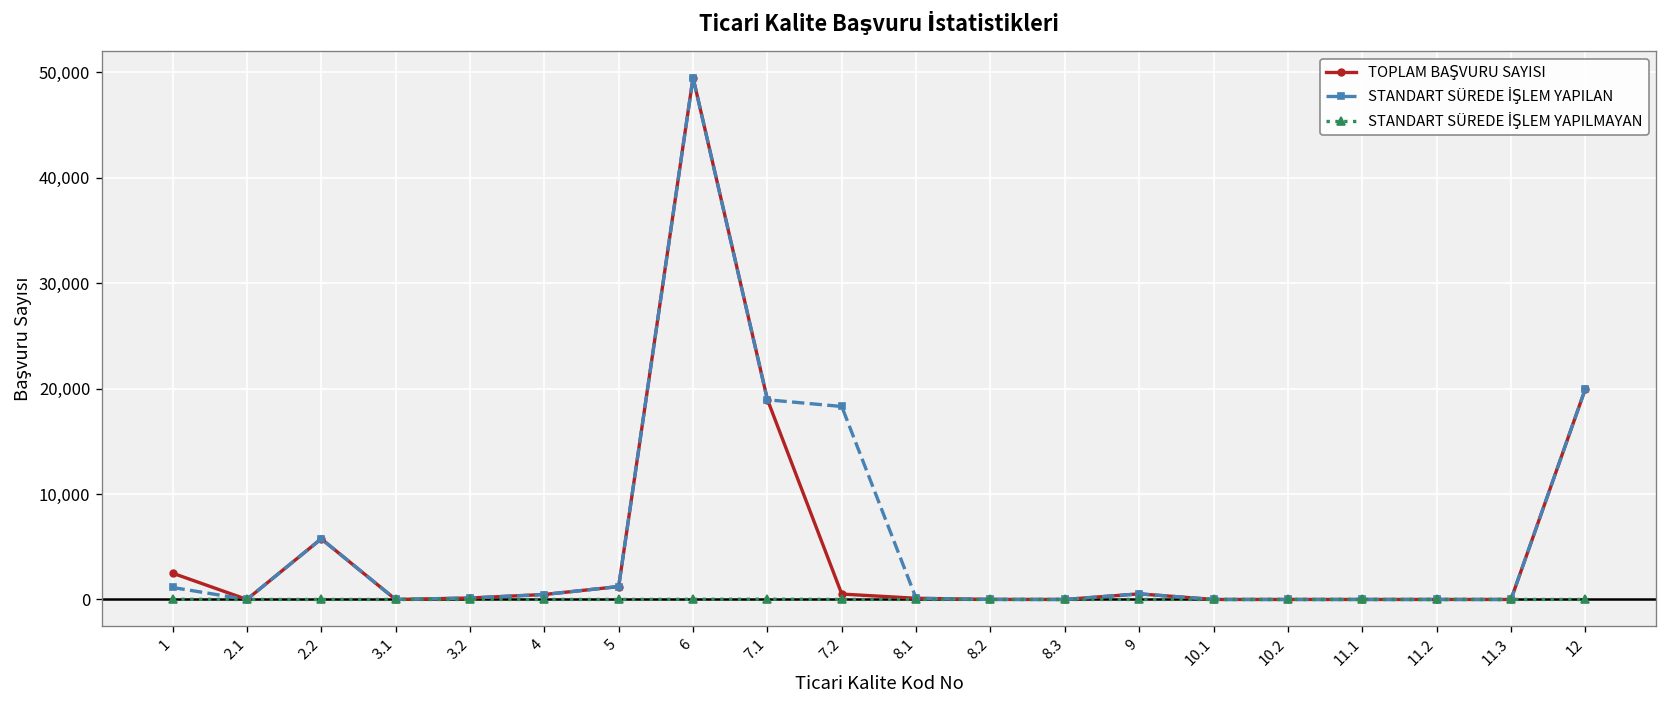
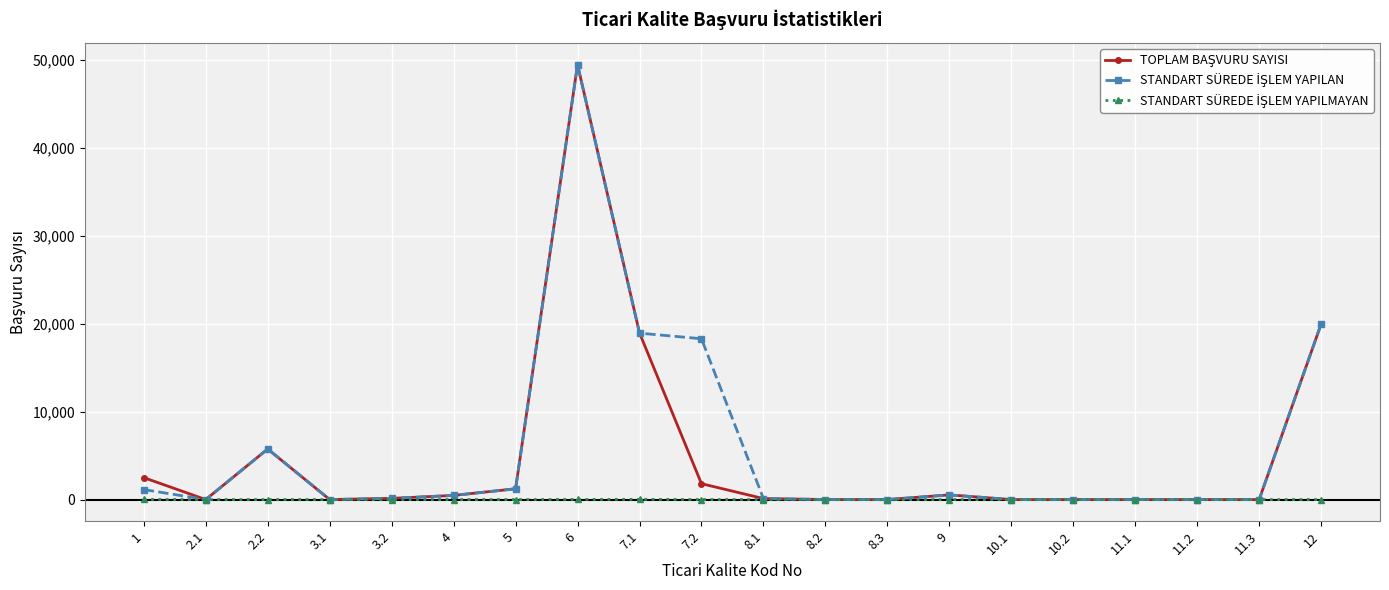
TOPLAM BAŞVURU SAYISI, 7.2: 1,000 -> 2,000
